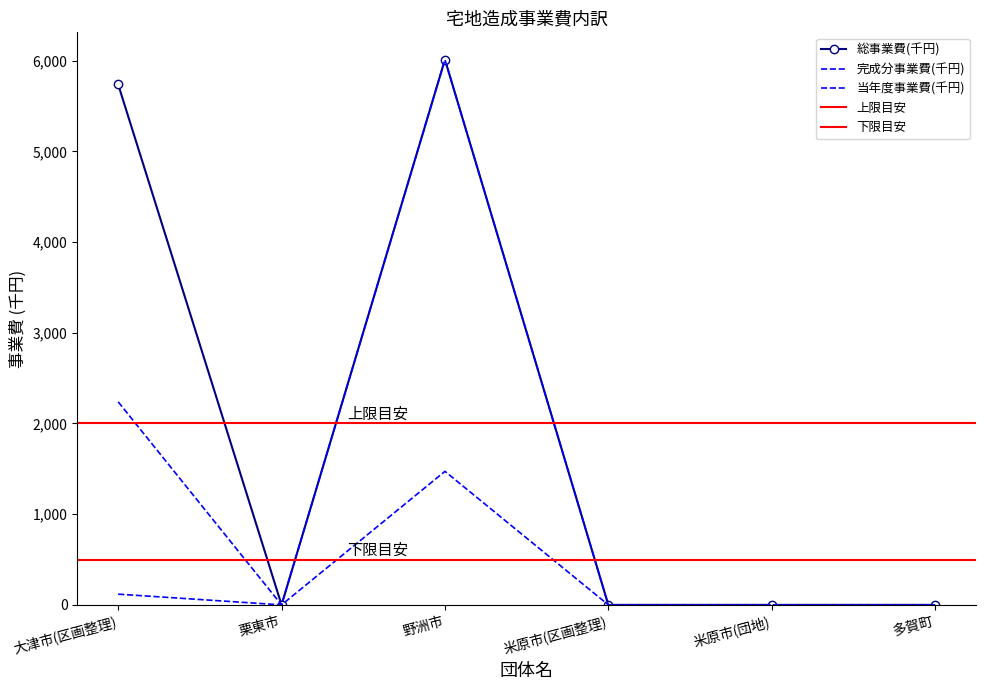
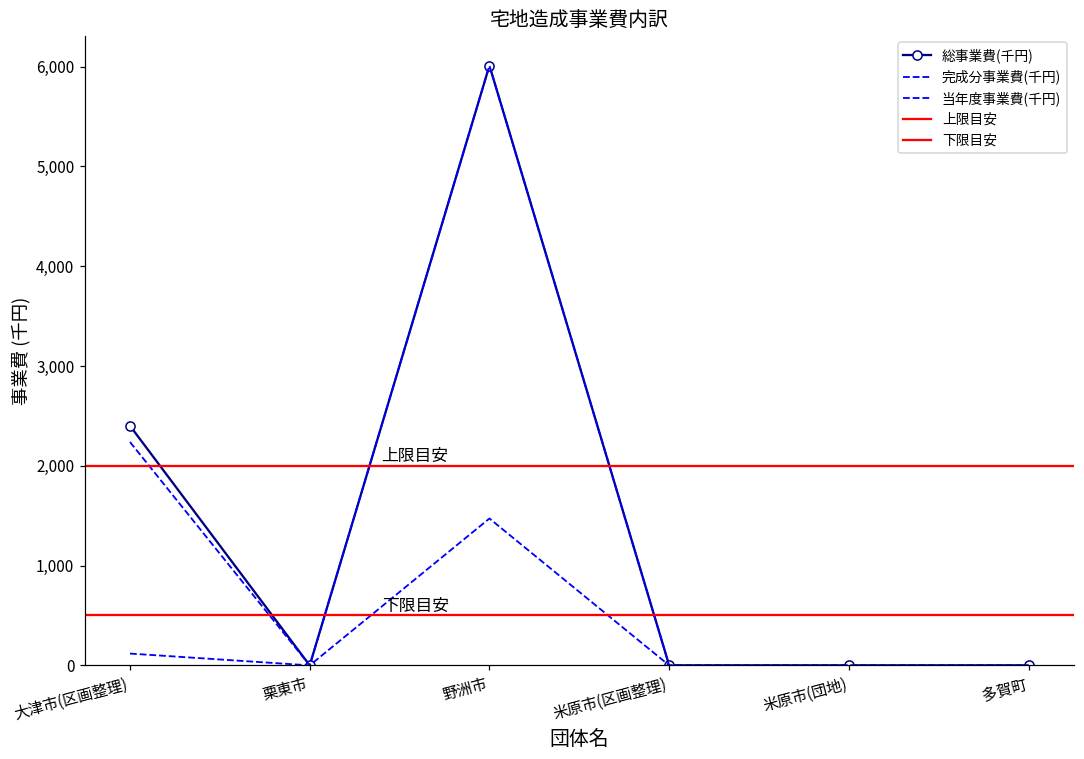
総事業費(千円), 大津市(区画整理): 5,700 -> 2,400
